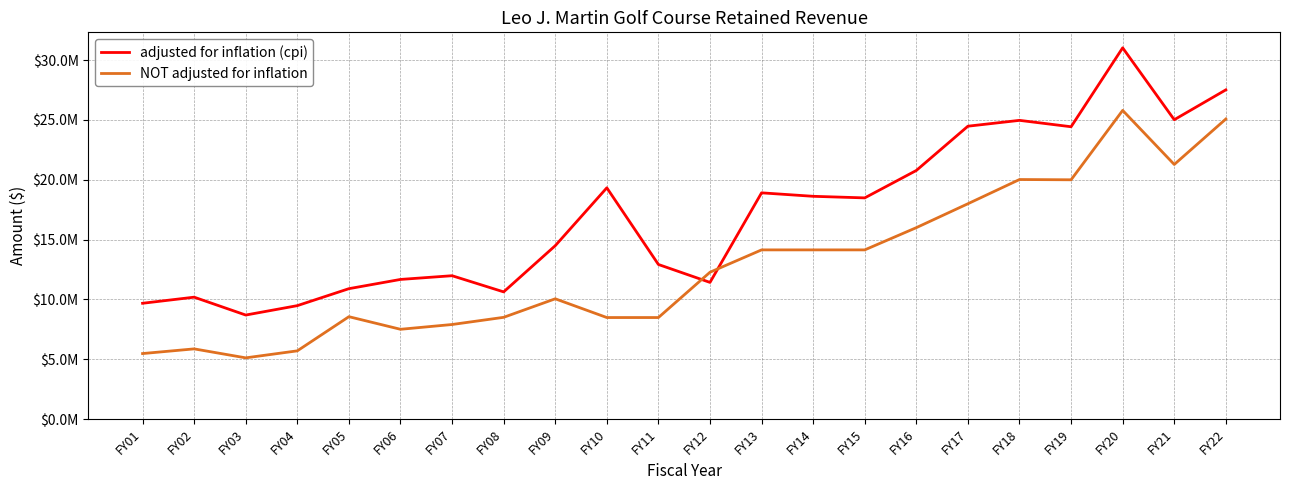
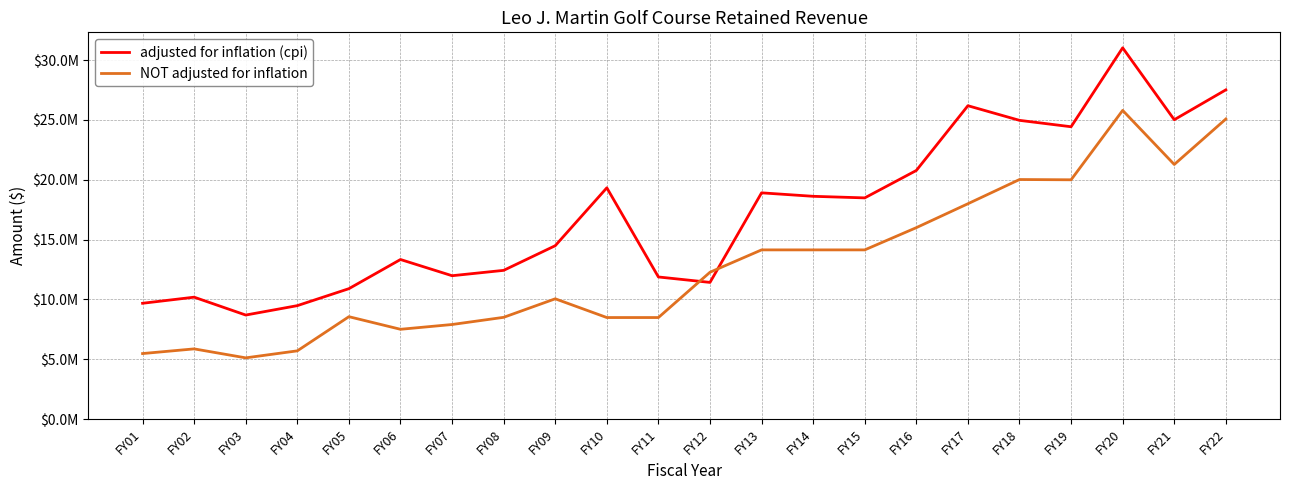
adjusted for inflation (cpi), FY06: $11700000 -> $13300000
adjusted for inflation (cpi), FY08: $10600000 -> $12400000
adjusted for inflation (cpi), FY11: $12900000 -> $11900000
adjusted for inflation (cpi), FY17: $24500000 -> $26200000
